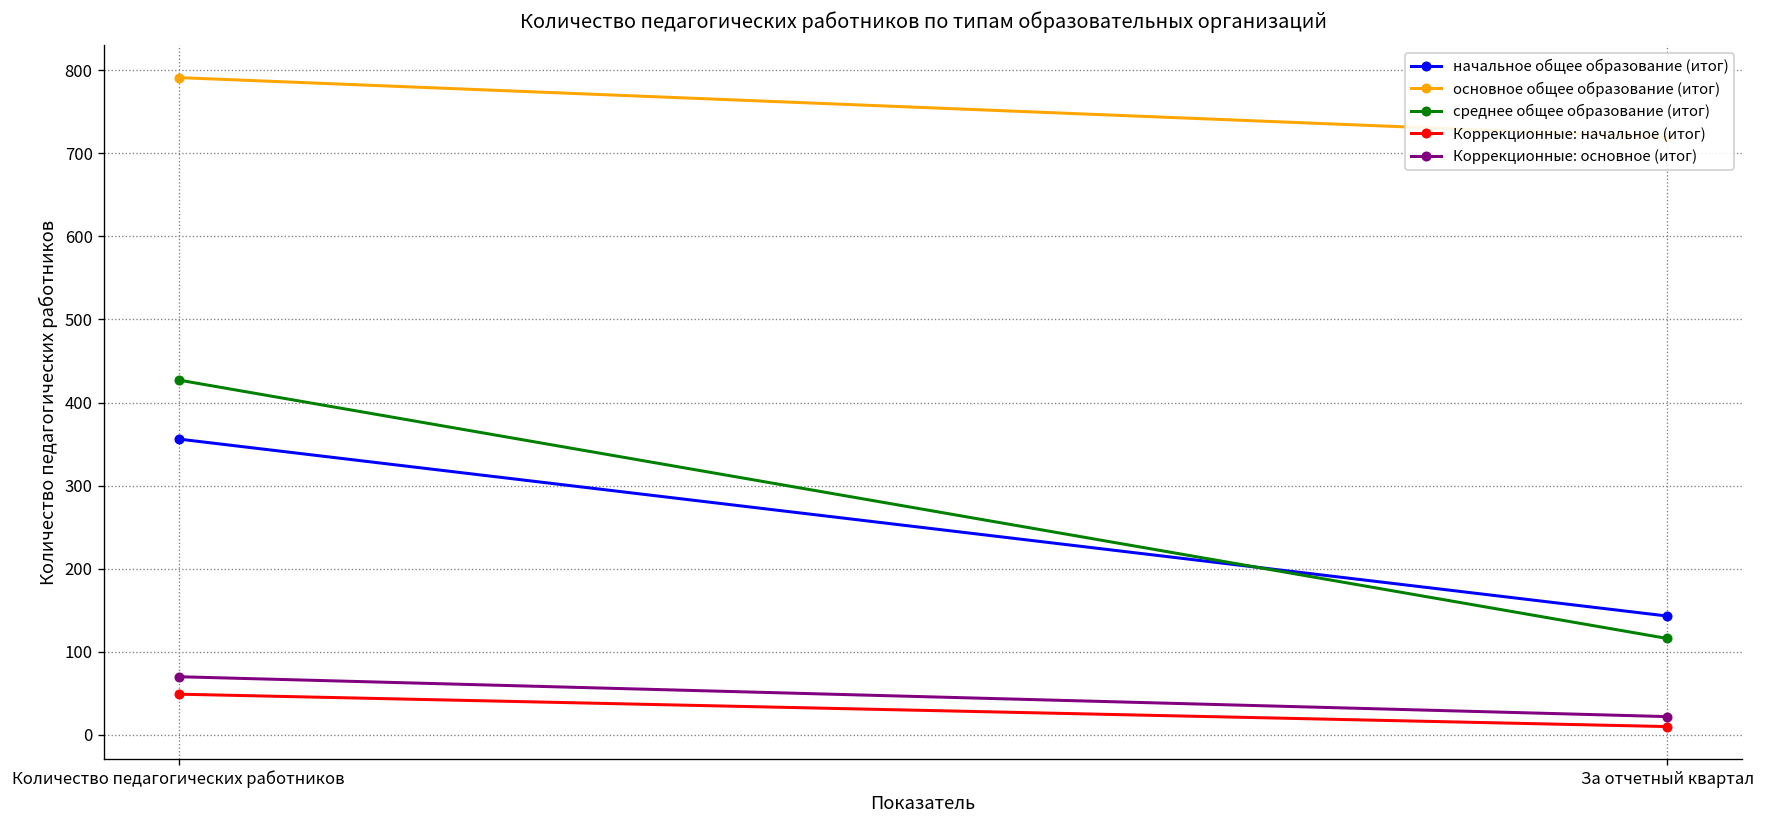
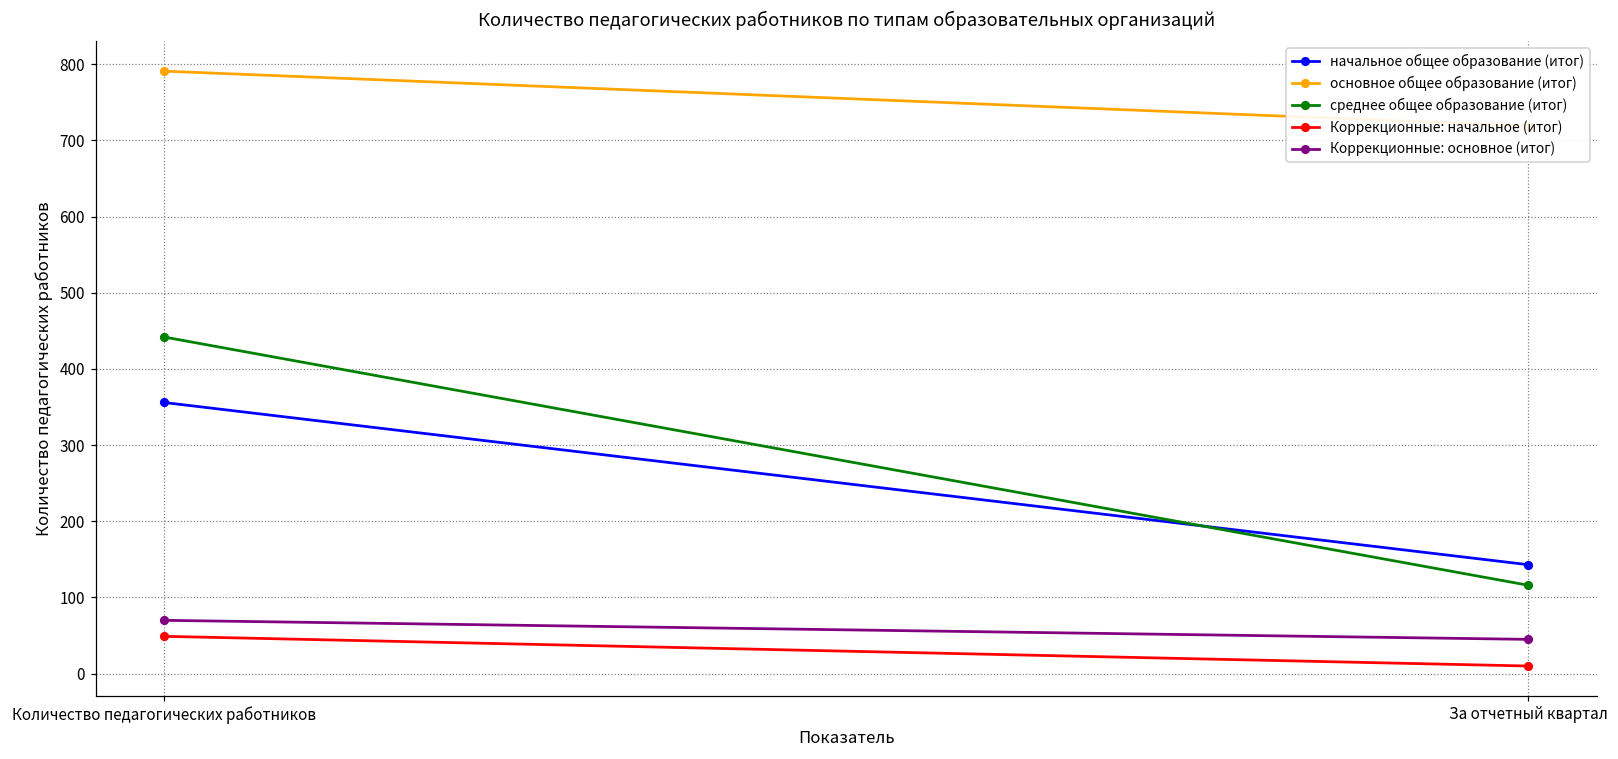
среднее общее образование (итог), Количество педагогических работников: 430 -> 440
Коррекционные: основное (итог), За отчетный квартал: 20 -> 50
